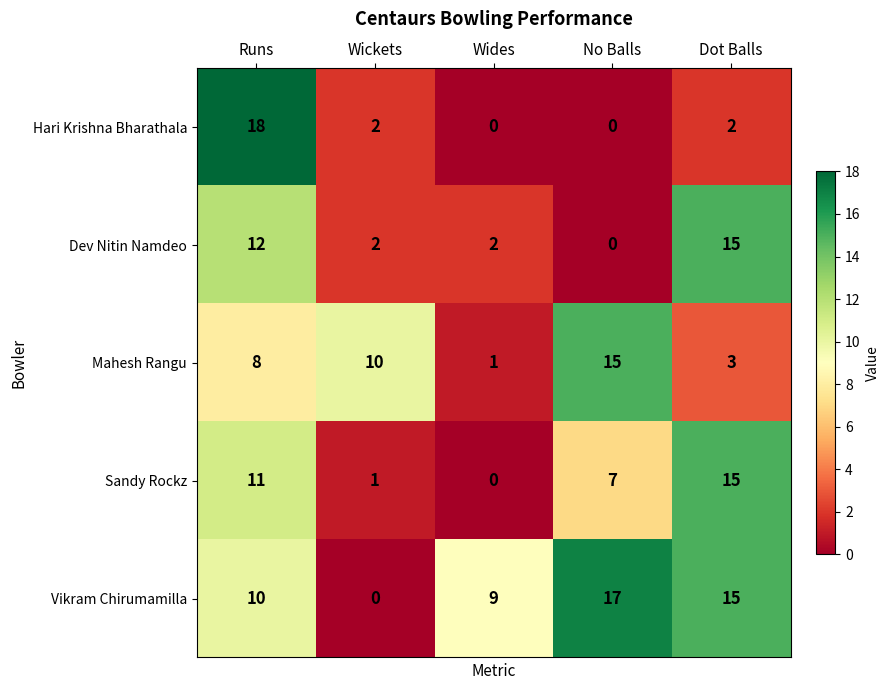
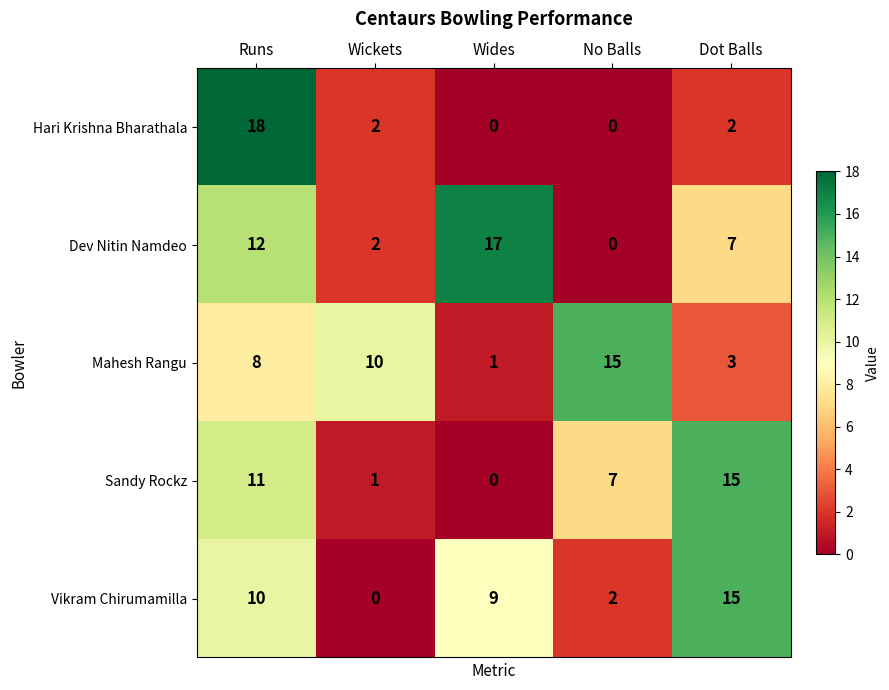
Dev Nitin Namdeo, Wides: 2 -> 17
Dev Nitin Namdeo, Dot Balls: 15 -> 7
Vikram Chirumamilla, No Balls: 17 -> 2
